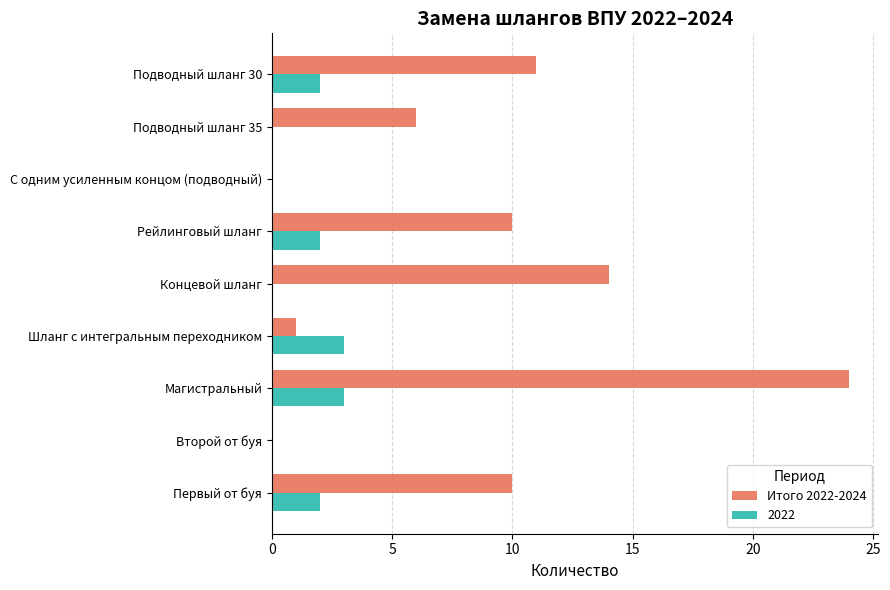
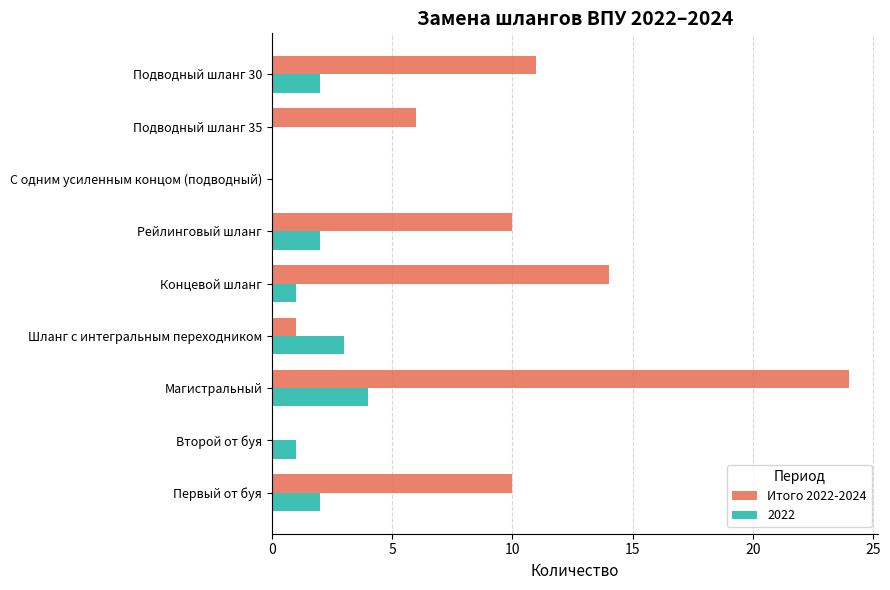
2022, Концевой шланг: 0 -> 1
2022, Магистральный: 3 -> 4
2022, Второй от буя: 0 -> 1
